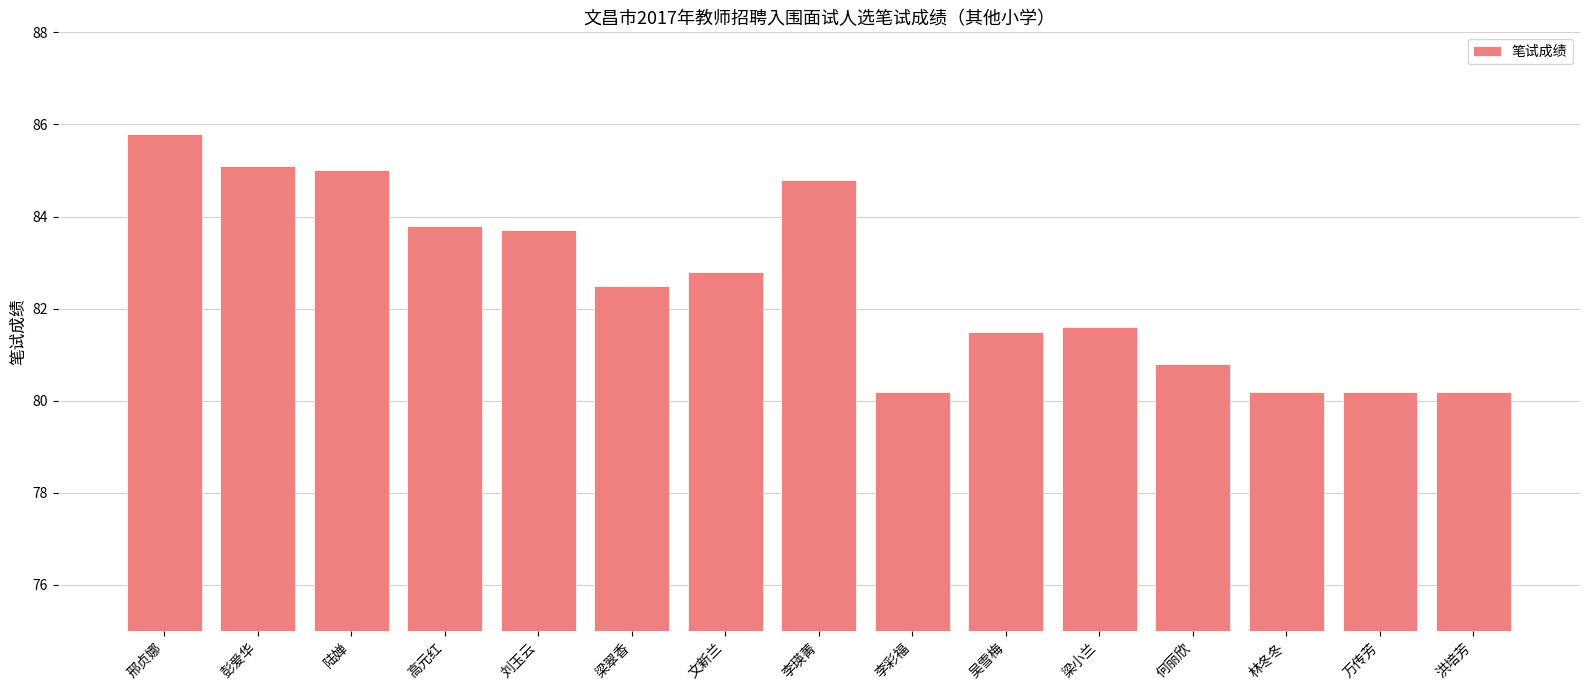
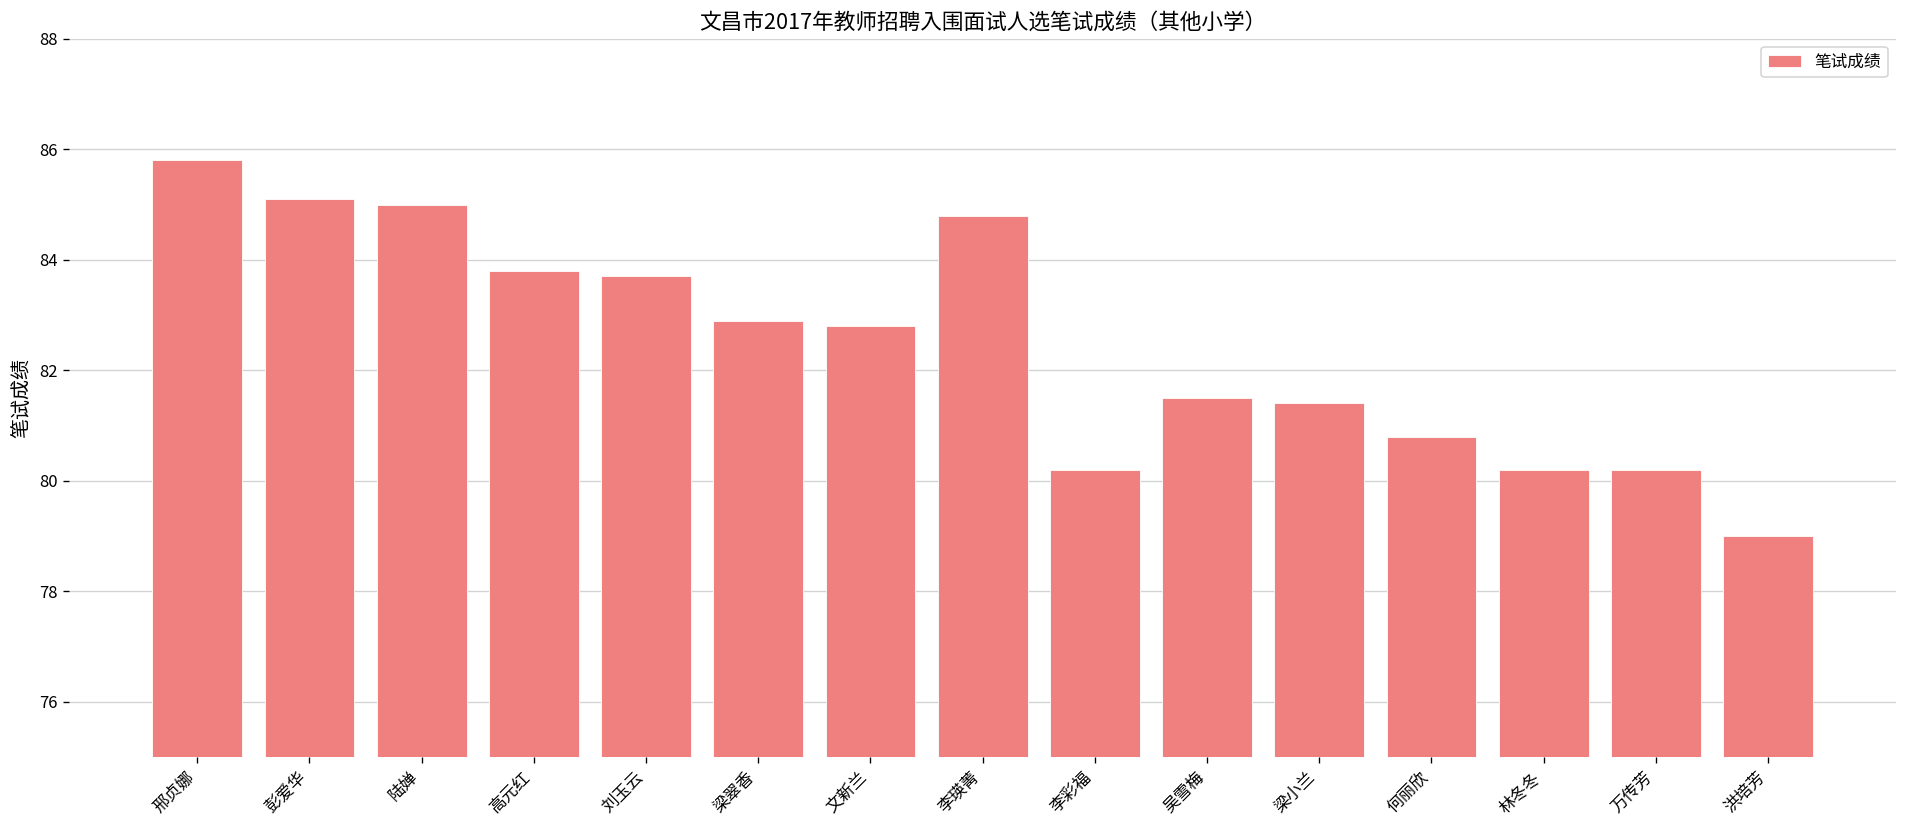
梁翠香: 82.5 -> 82.9
梁小兰: 81.6 -> 81.4
洪培芳: 80.2 -> 79.0
